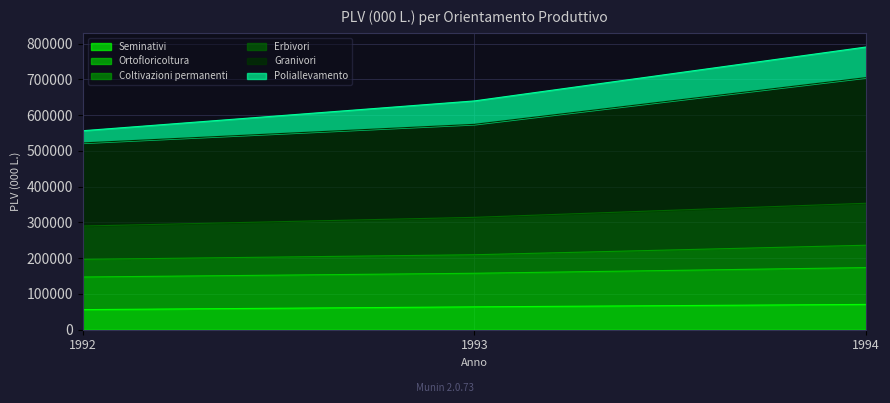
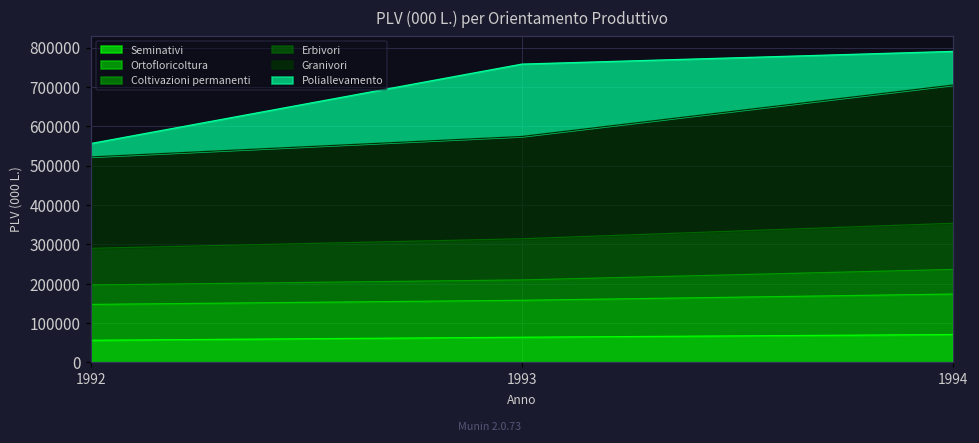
Poliallevamento, 1993: 70000 -> 180000
